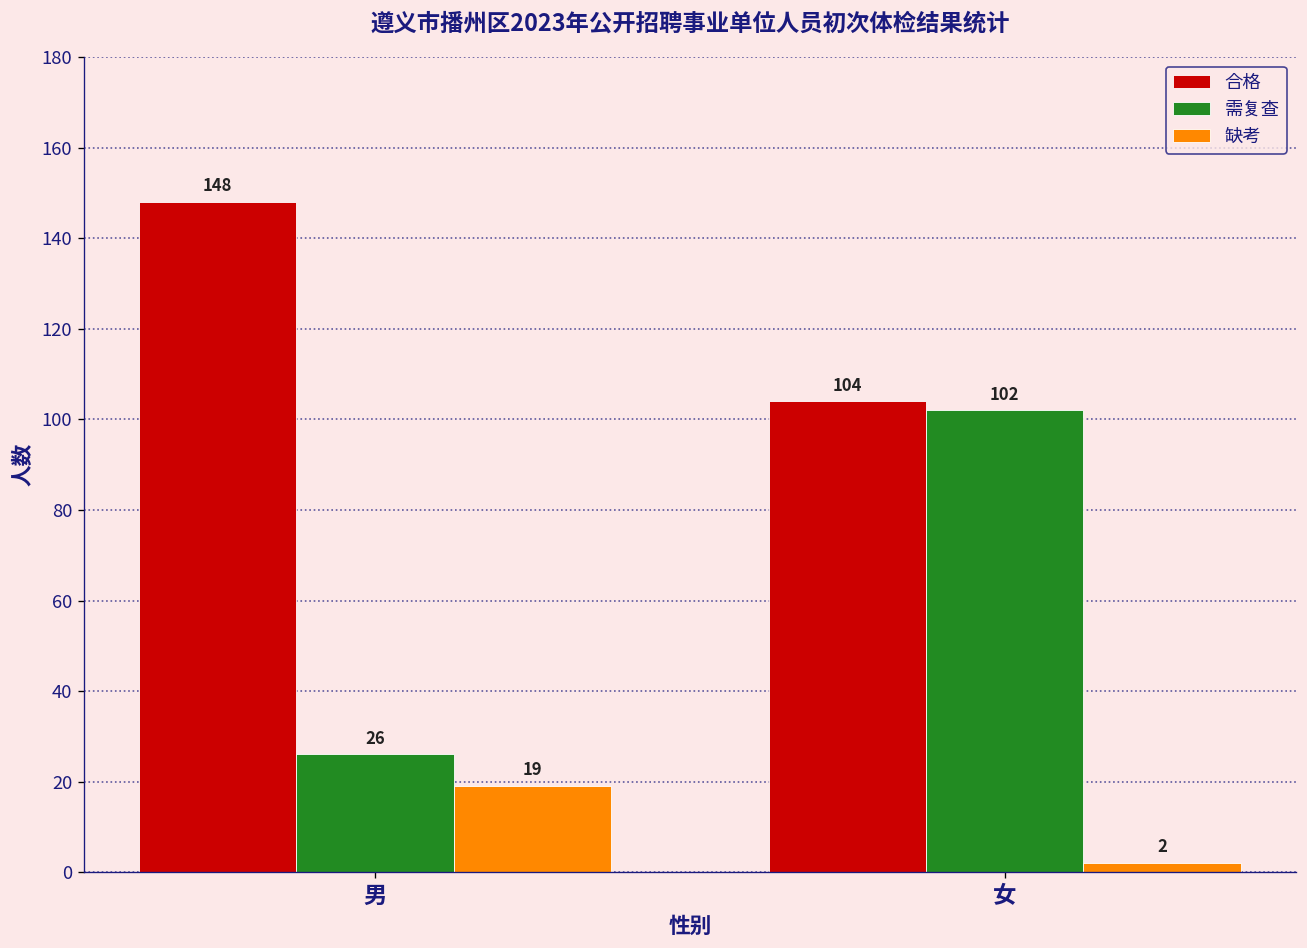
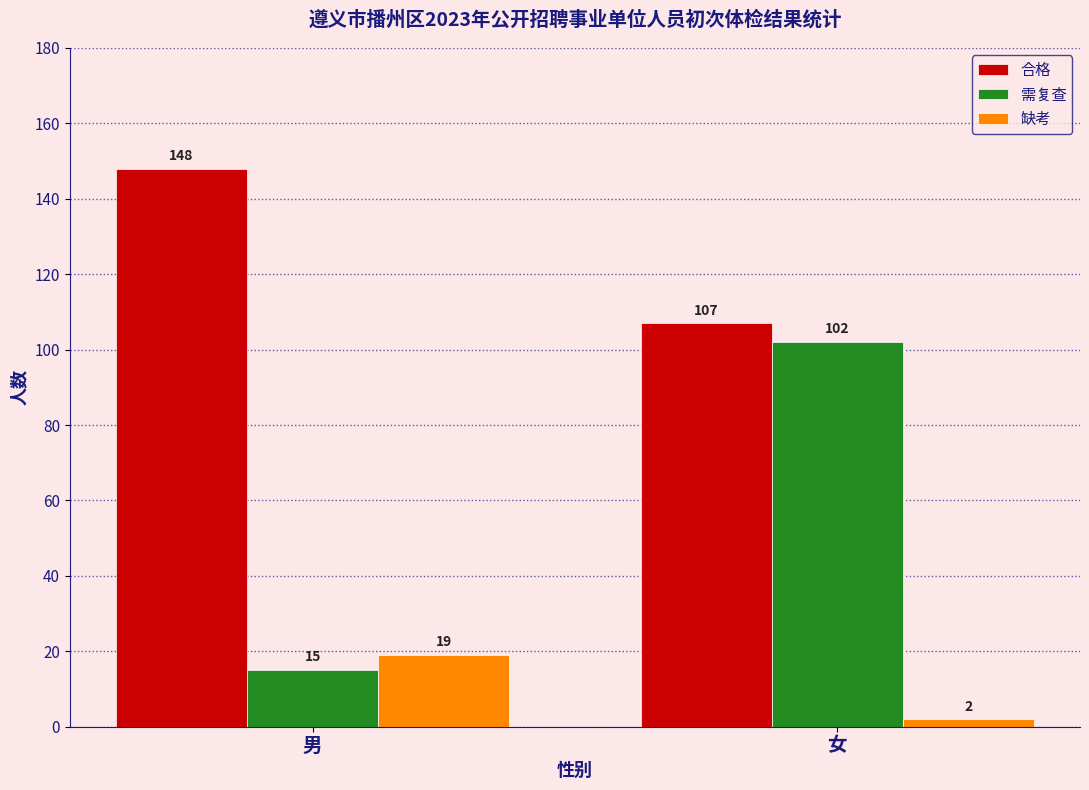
需复查, 男: 26 -> 15
合格, 女: 104 -> 107
